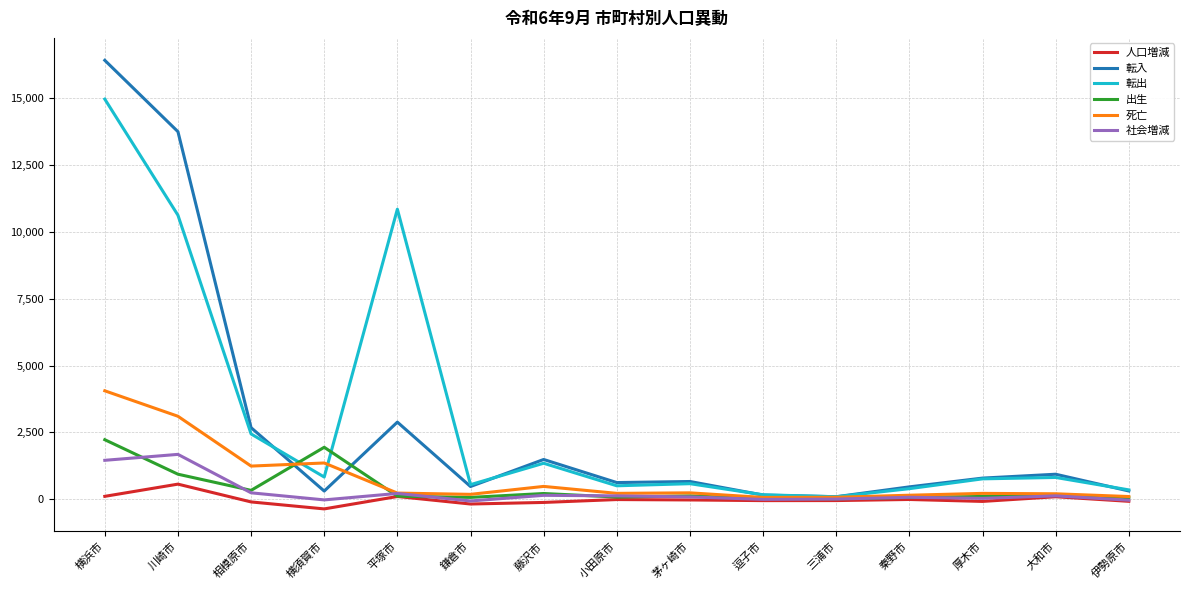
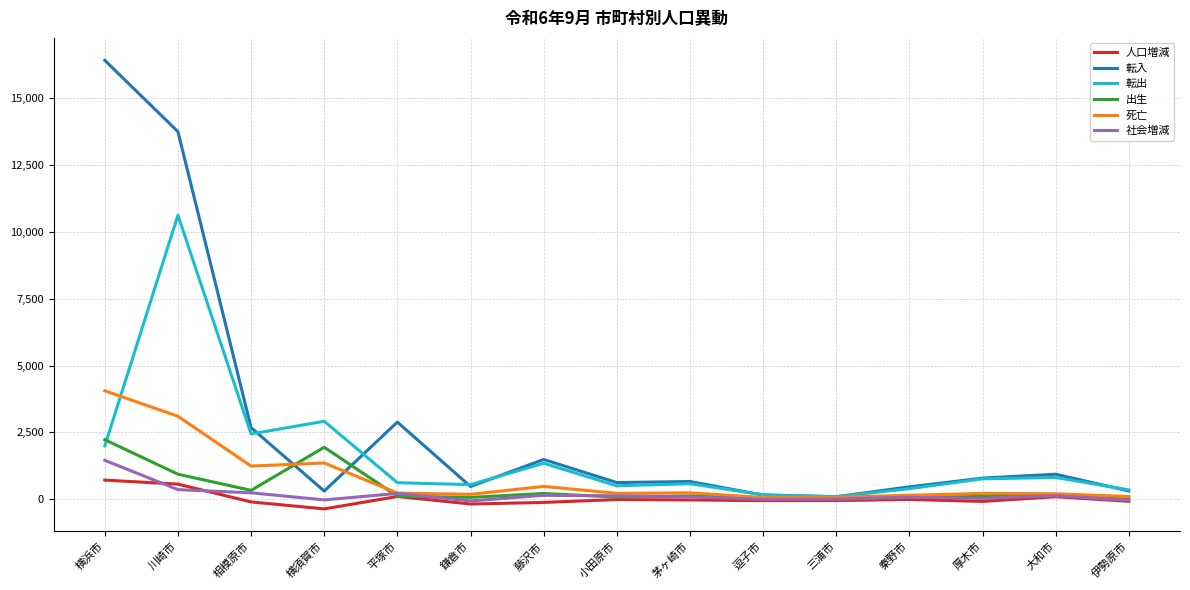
人口増減, 横浜市: 100 -> 700
転出, 横浜市: 15,000 -> 2,000
社会増減, 川崎市: 1,700 -> 400
転出, 横須賀市: 800 -> 2,900
転出, 平塚市: 10,900 -> 600
